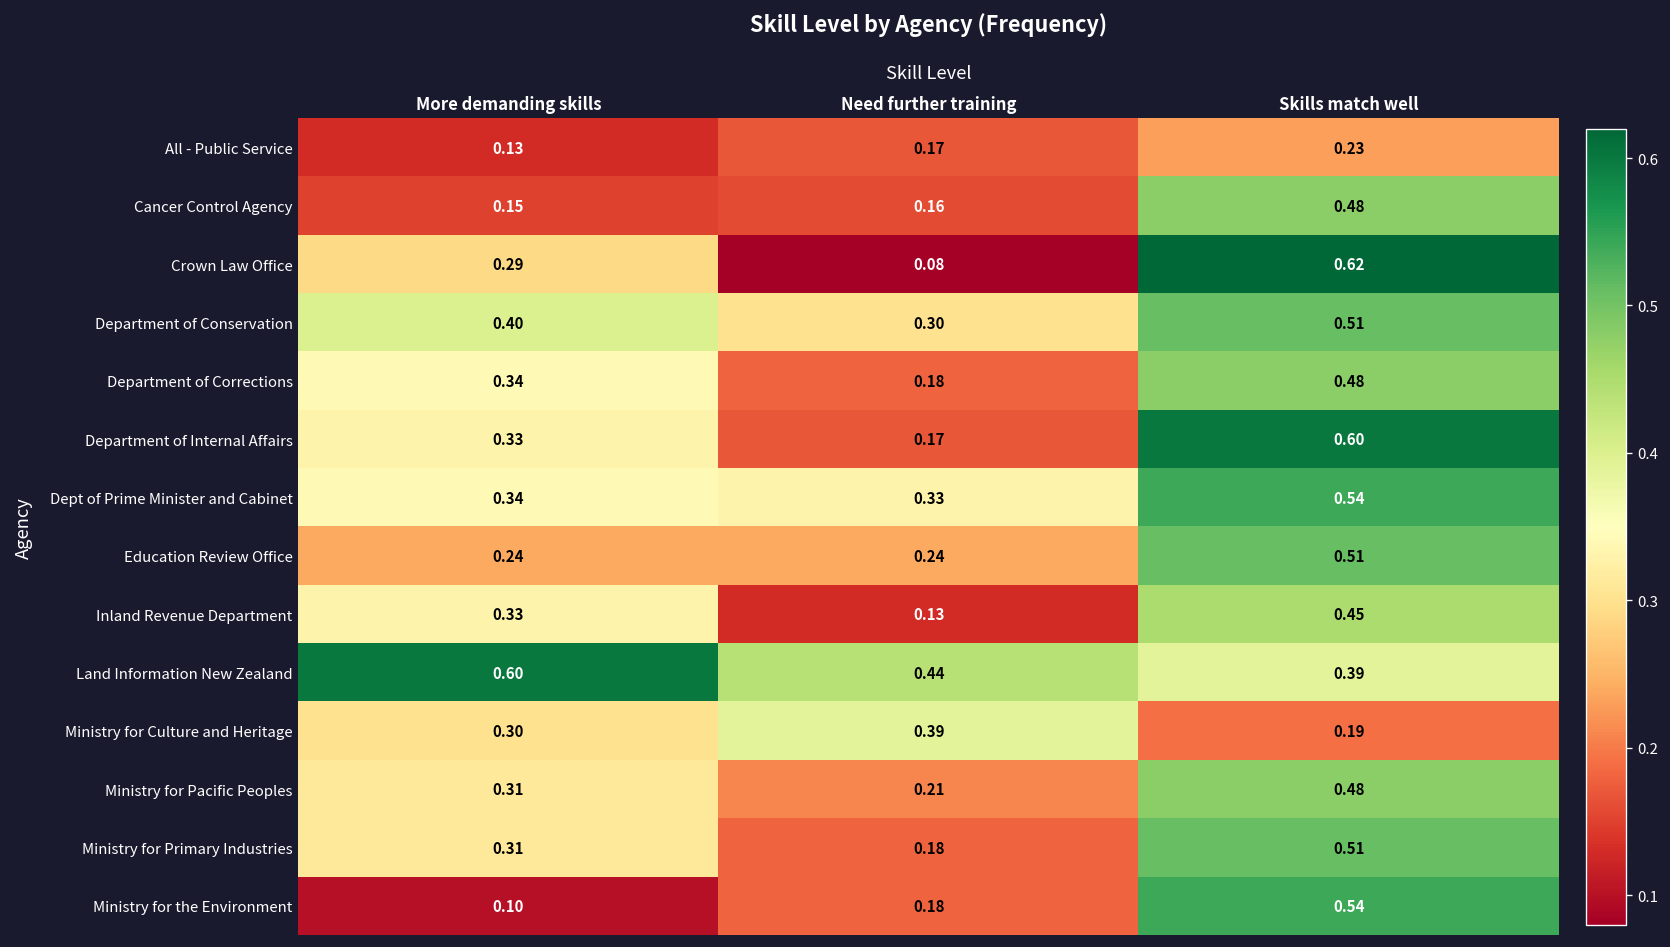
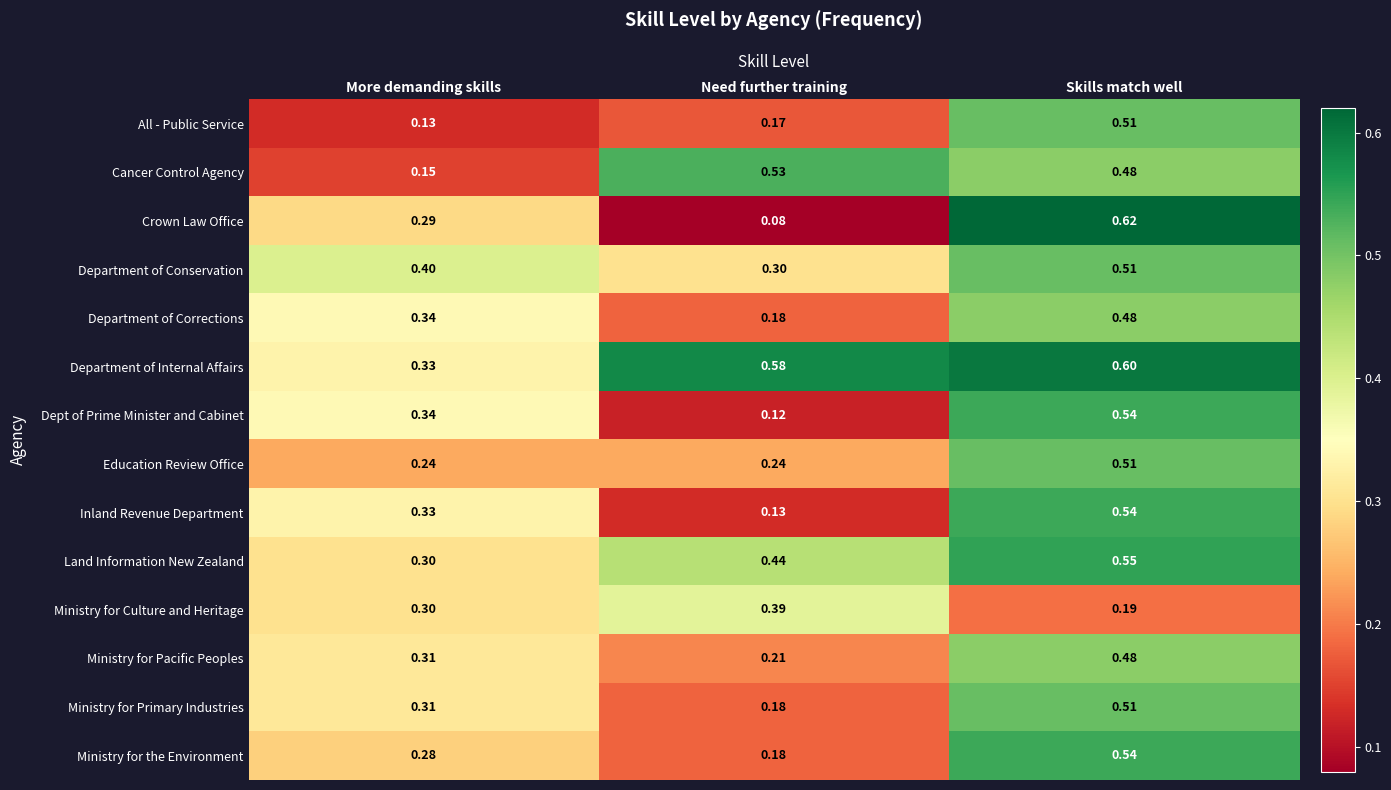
All - Public Service, Skills match well: 0.23 -> 0.51
Cancer Control Agency, Need further training: 0.16 -> 0.53
Department of Internal Affairs, Need further training: 0.17 -> 0.58
Dept of Prime Minister and Cabinet, Need further training: 0.33 -> 0.12
Inland Revenue Department, Skills match well: 0.45 -> 0.54
Land Information New Zealand, More demanding skills: 0.60 -> 0.30
Land Information New Zealand, Skills match well: 0.39 -> 0.55
Ministry for the Environment, More demanding skills: 0.10 -> 0.28
